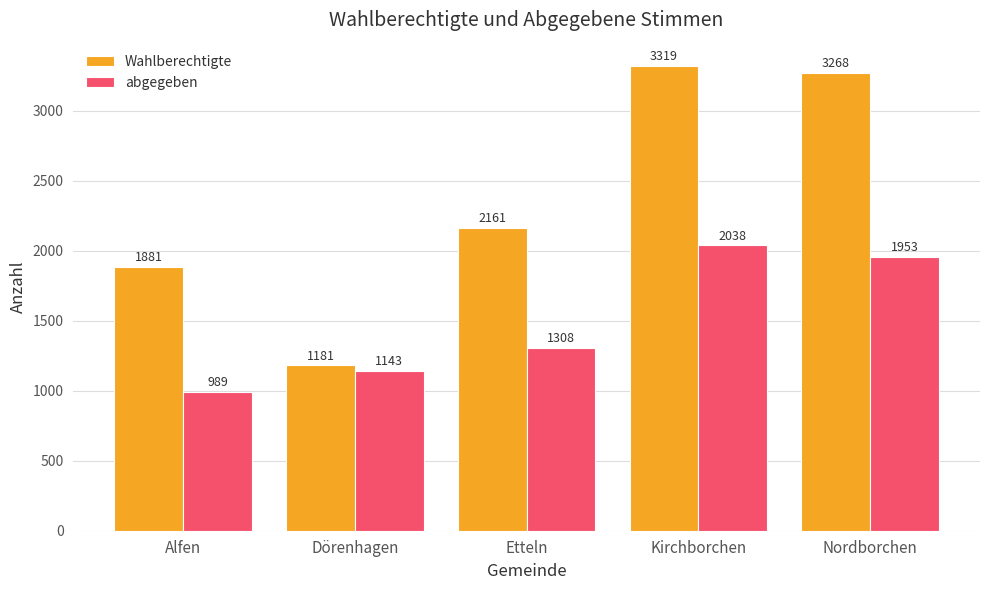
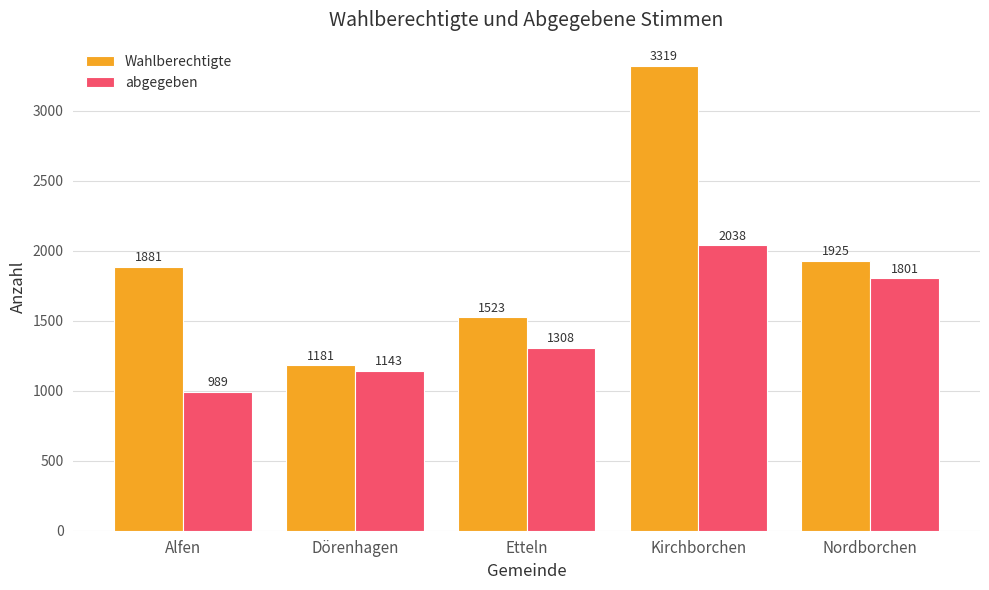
Wahlberechtigte, Etteln: 2161 -> 1523
Wahlberechtigte, Nordborchen: 3268 -> 1925
abgegeben, Nordborchen: 1953 -> 1801
